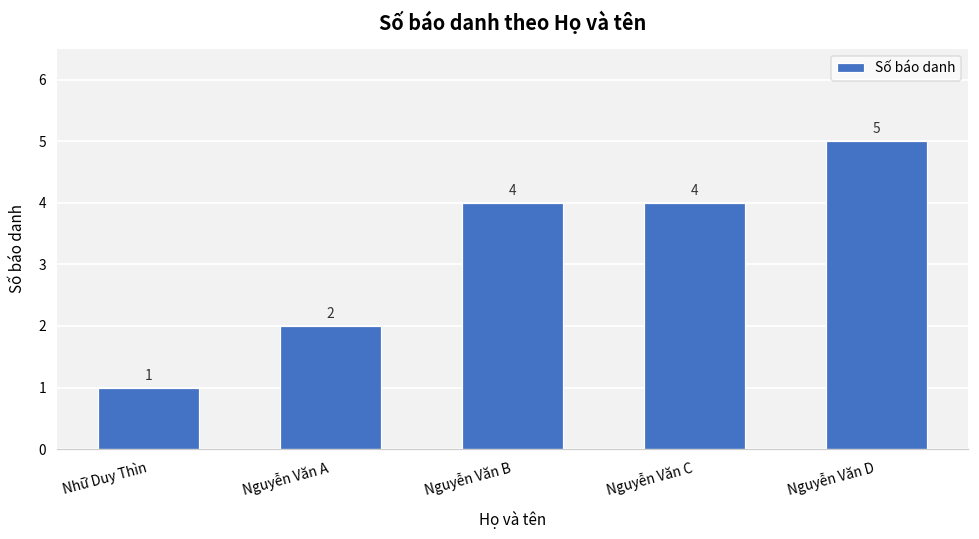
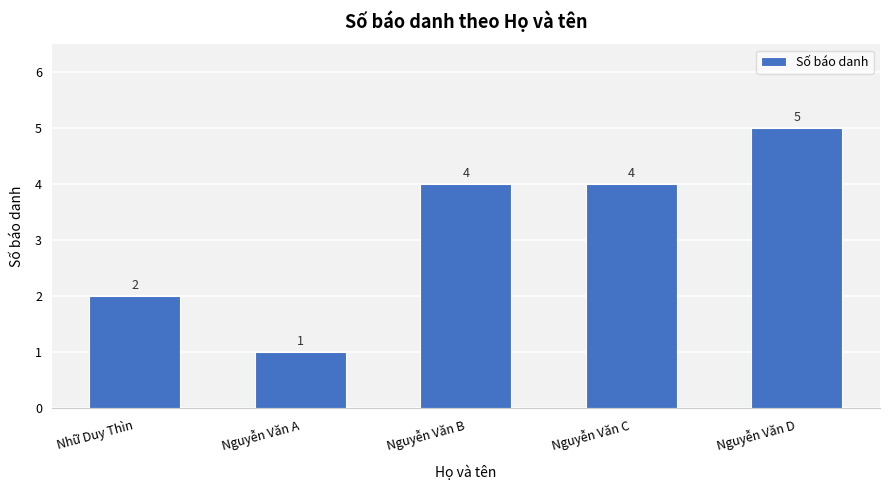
Nhữ Duy Thìn: 1 -> 2
Nguyễn Văn A: 2 -> 1
